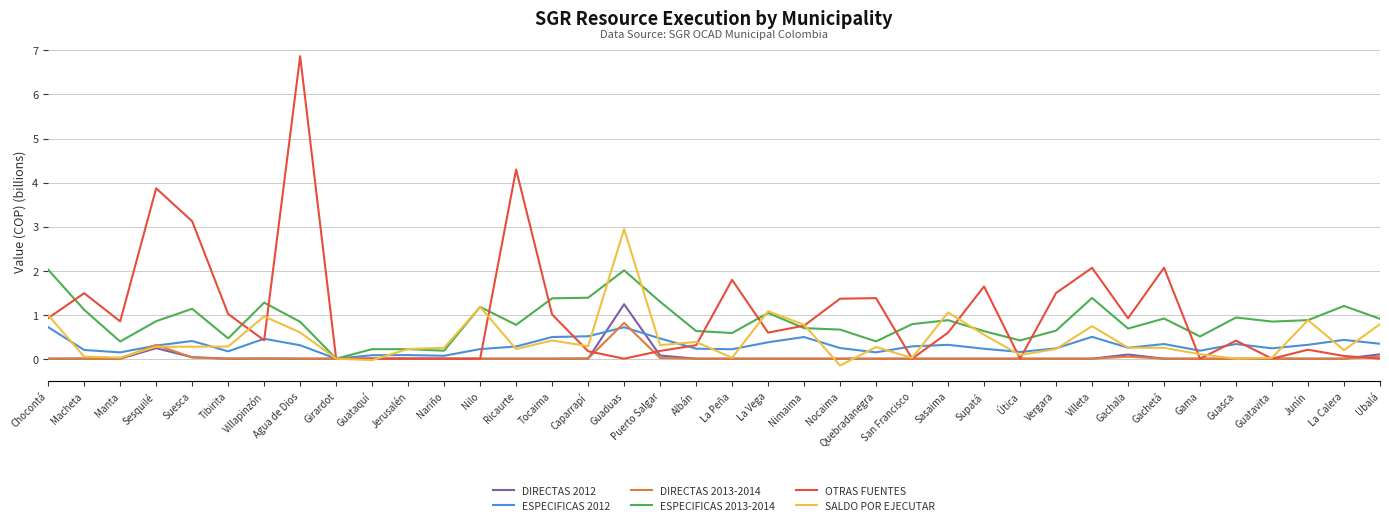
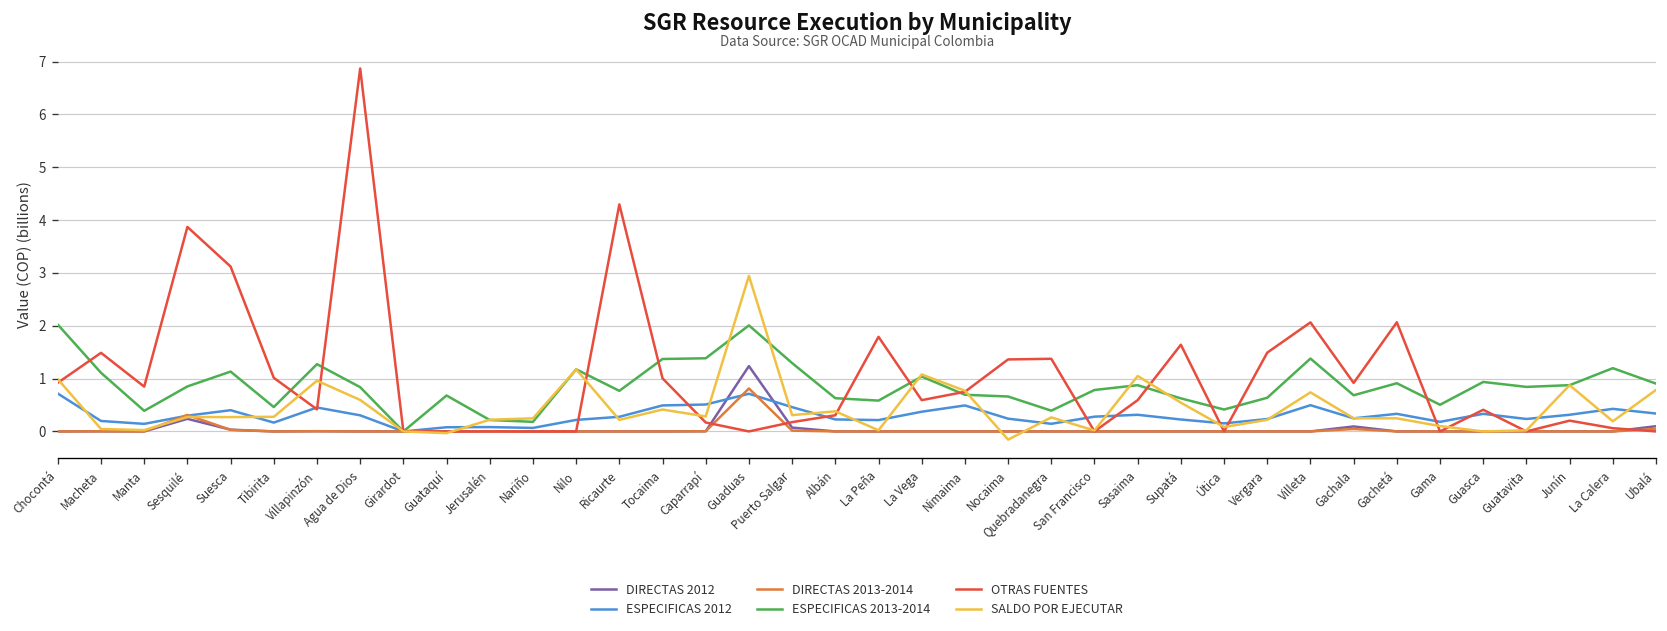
ESPECIFICAS 2013-2014, Guataquí: 0.2 -> 0.7
